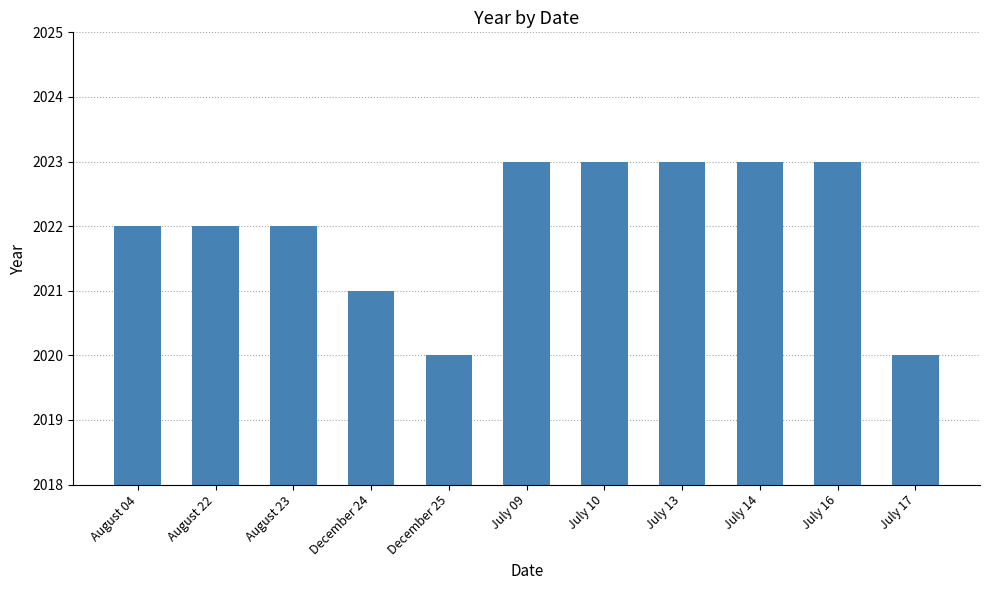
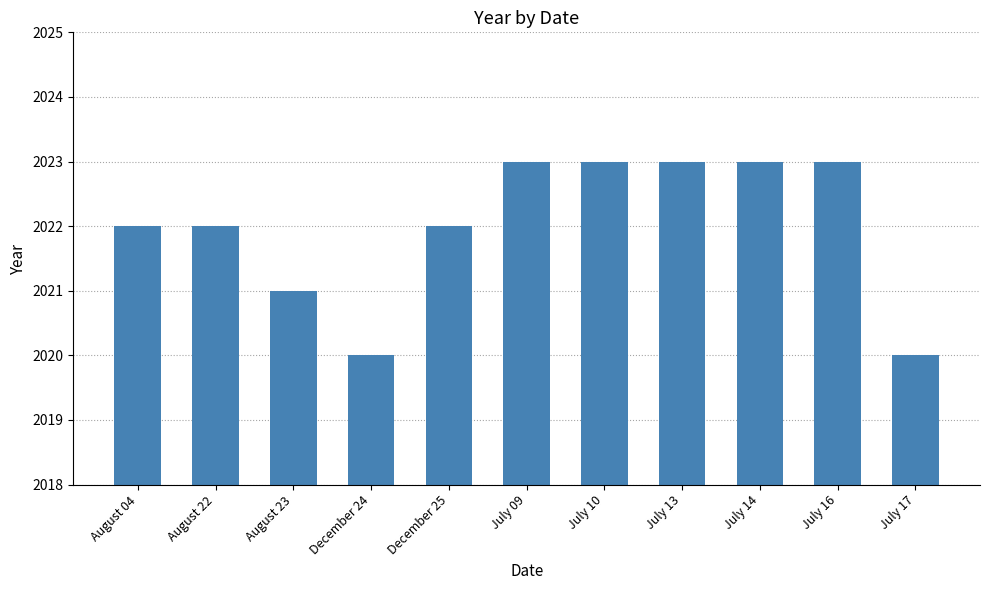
August 23: 2022 -> 2021
December 24: 2021 -> 2020
December 25: 2020 -> 2022
